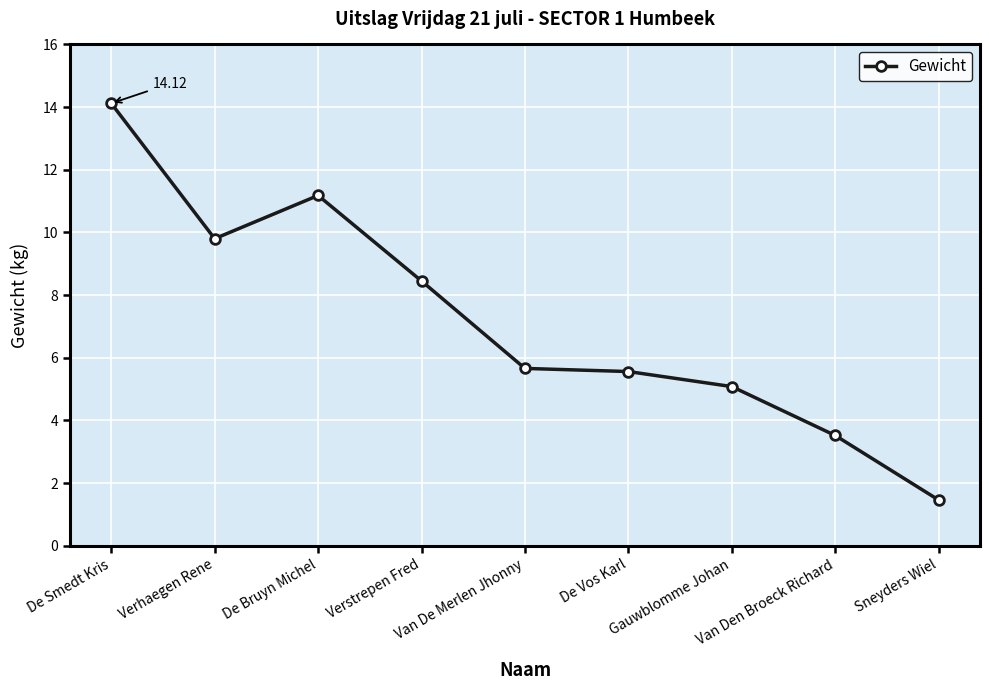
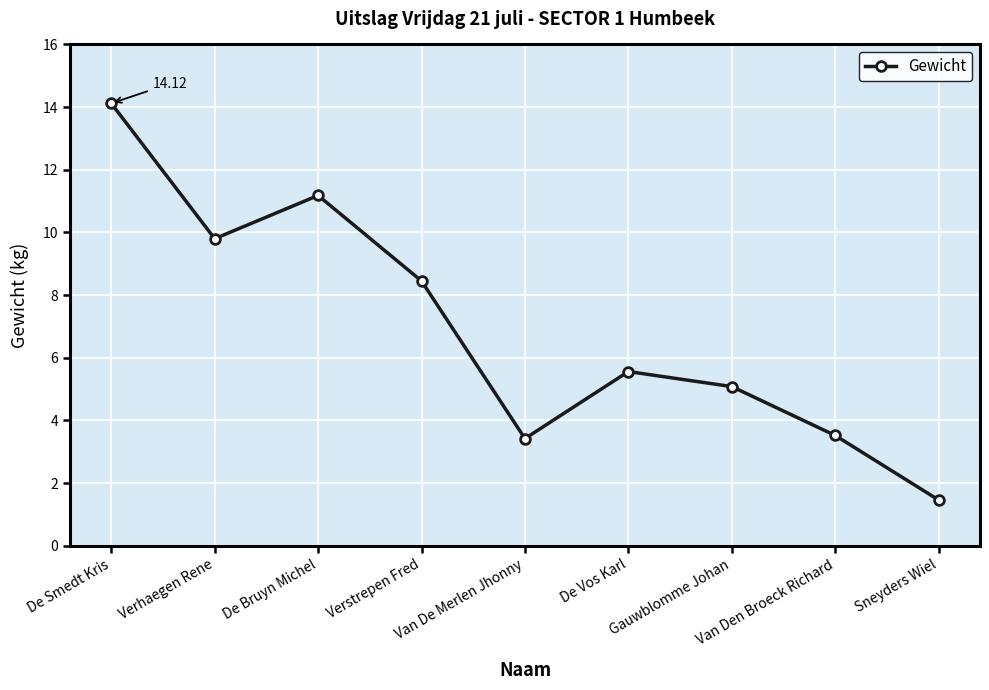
Van De Merlen Jhonny: 5.7 -> 3.4
